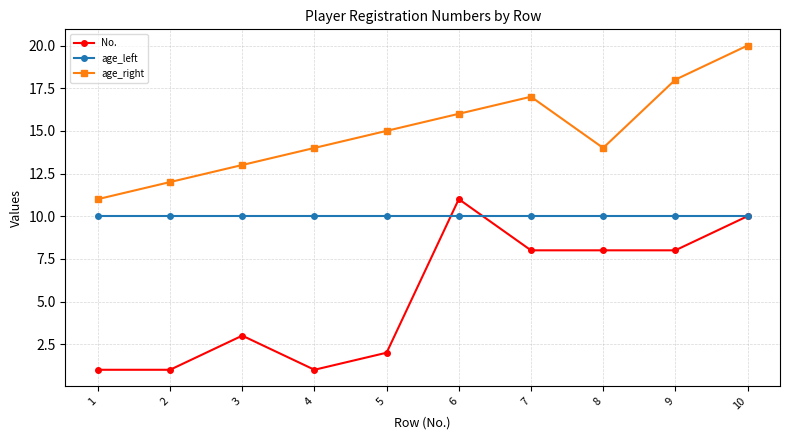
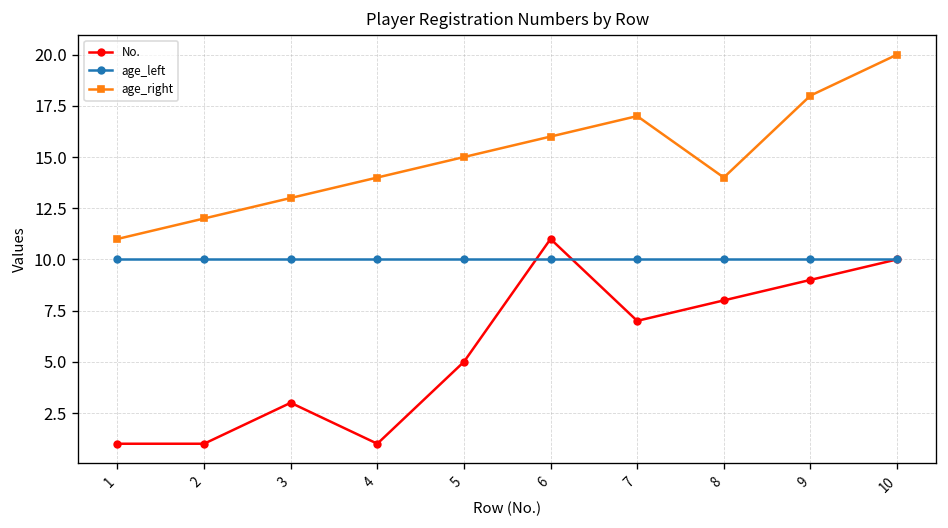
No., 5: 2 -> 5
No., 7: 8 -> 7
No., 9: 8 -> 9
